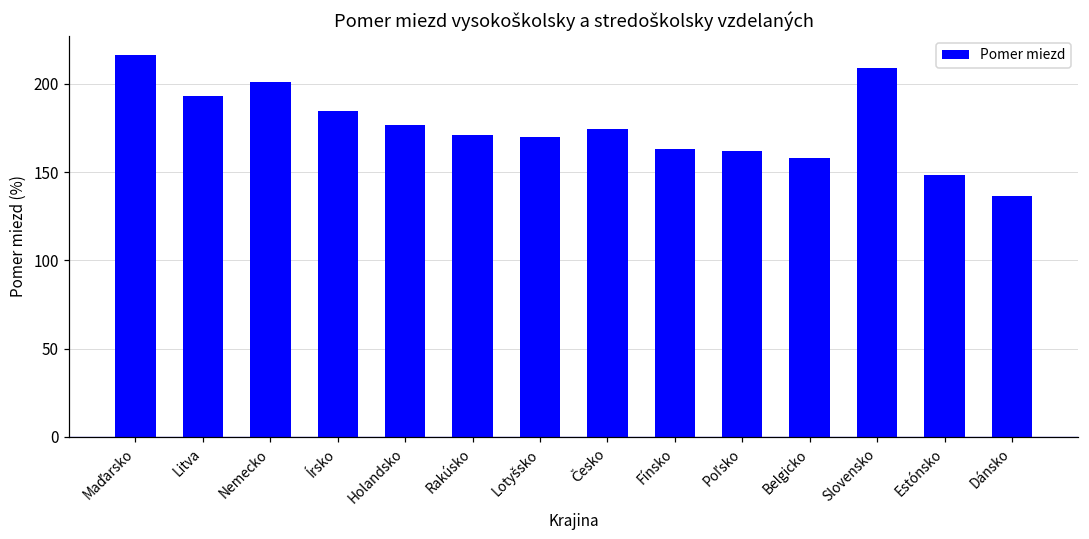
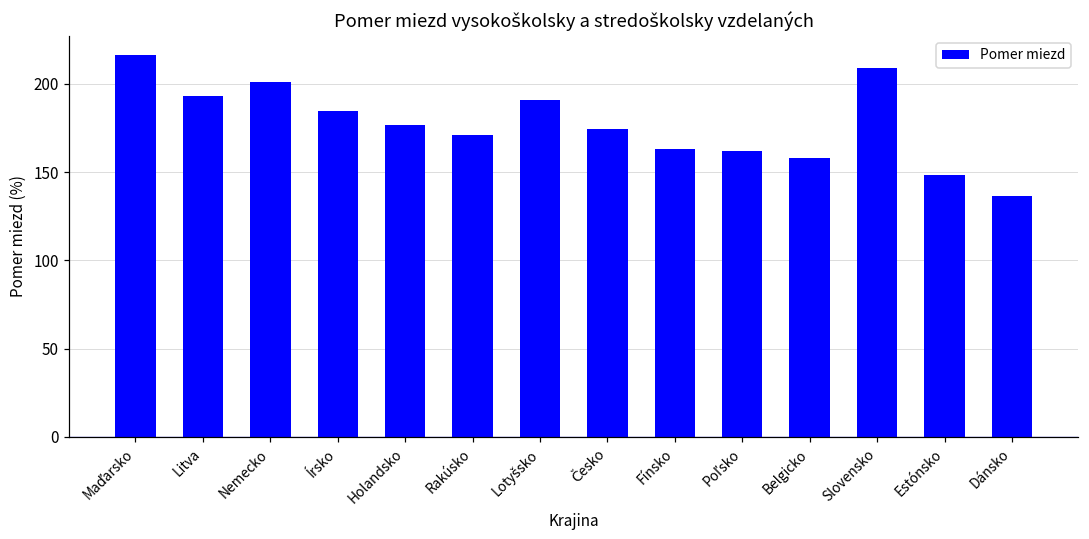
Lotyšsko: 170 -> 191
